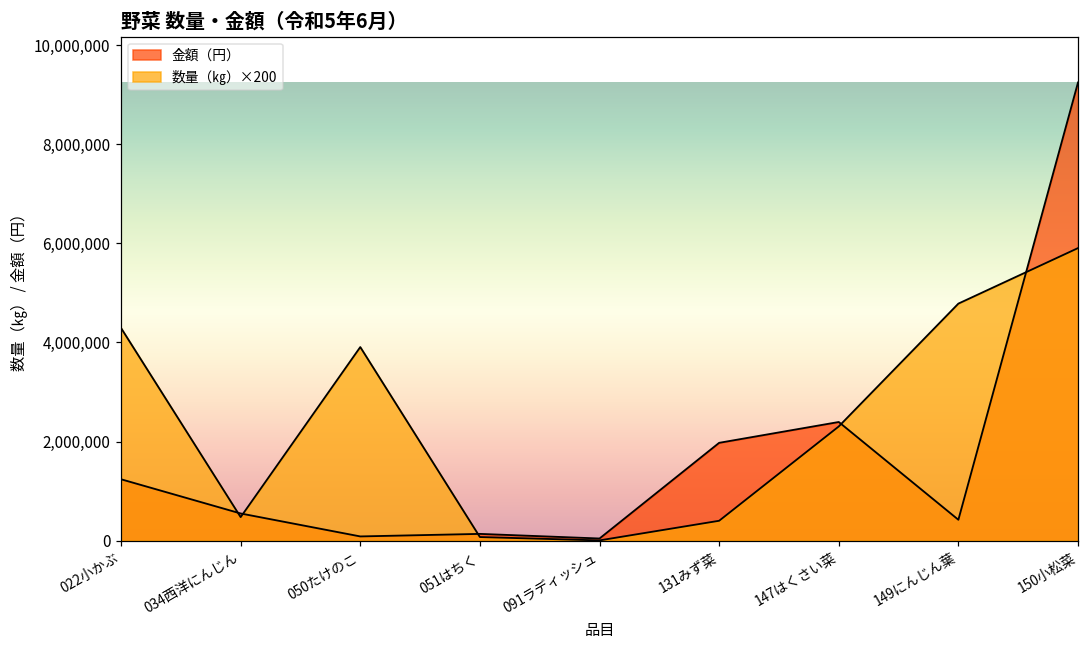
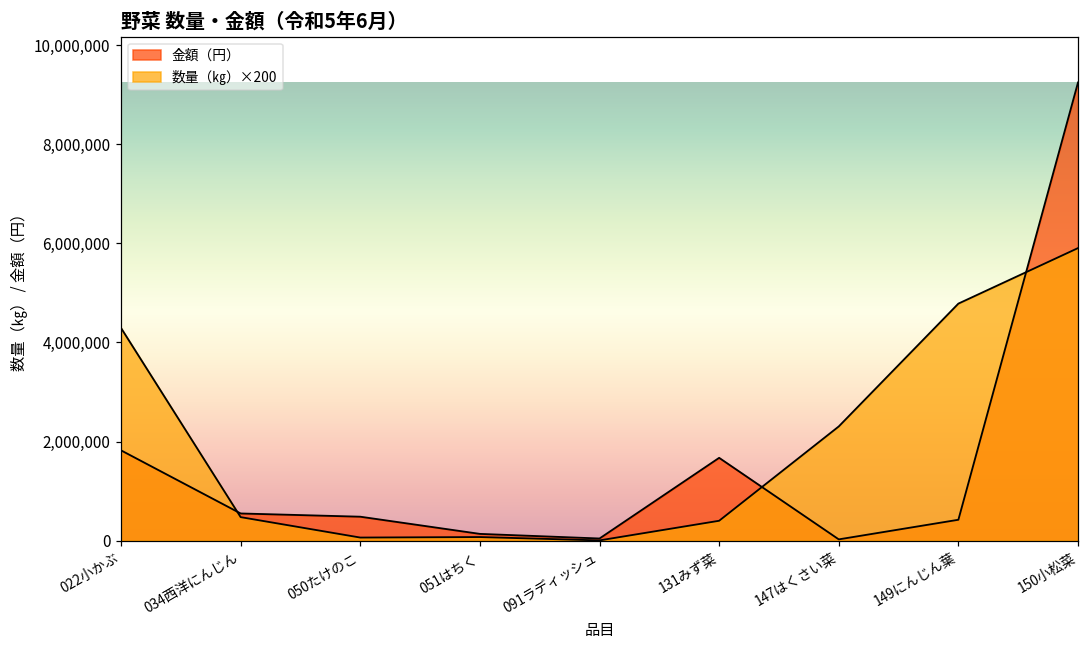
金額（円）, 022小かぶ: 1,200,000 -> 1,800,000
金額（円）, 050たけのこ: 100,000 -> 500,000
数量（㎏）×200, 050たけのこ: 3,900,000 -> 100,000
金額（円）, 131みず菜: 2,000,000 -> 1,700,000
金額（円）, 147はくさい菜: 2,400,000 -> 0
